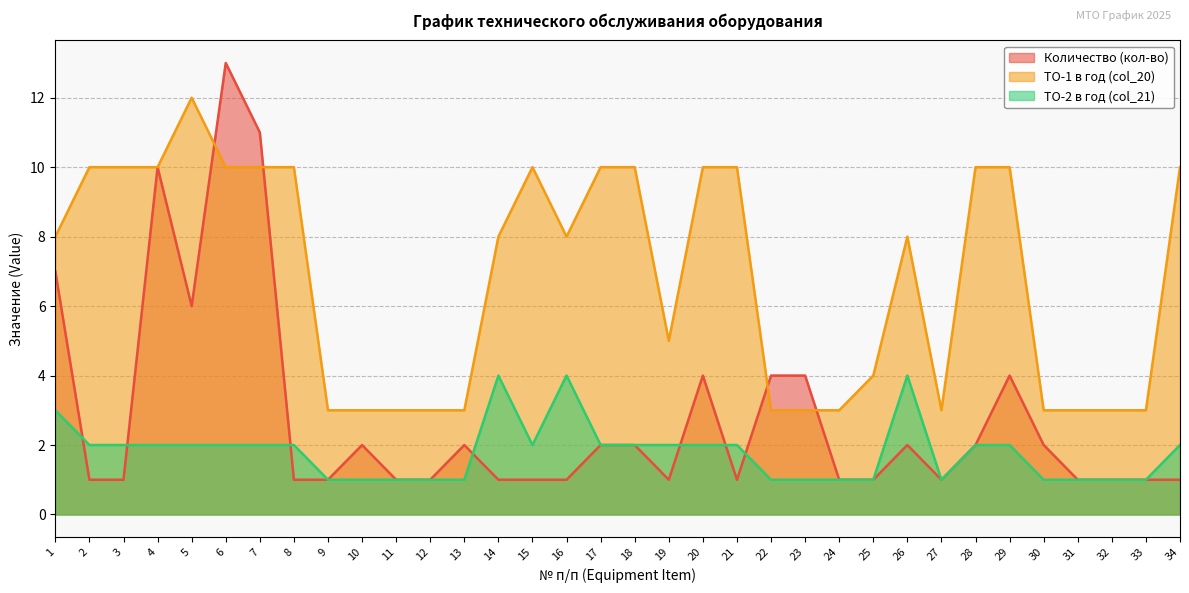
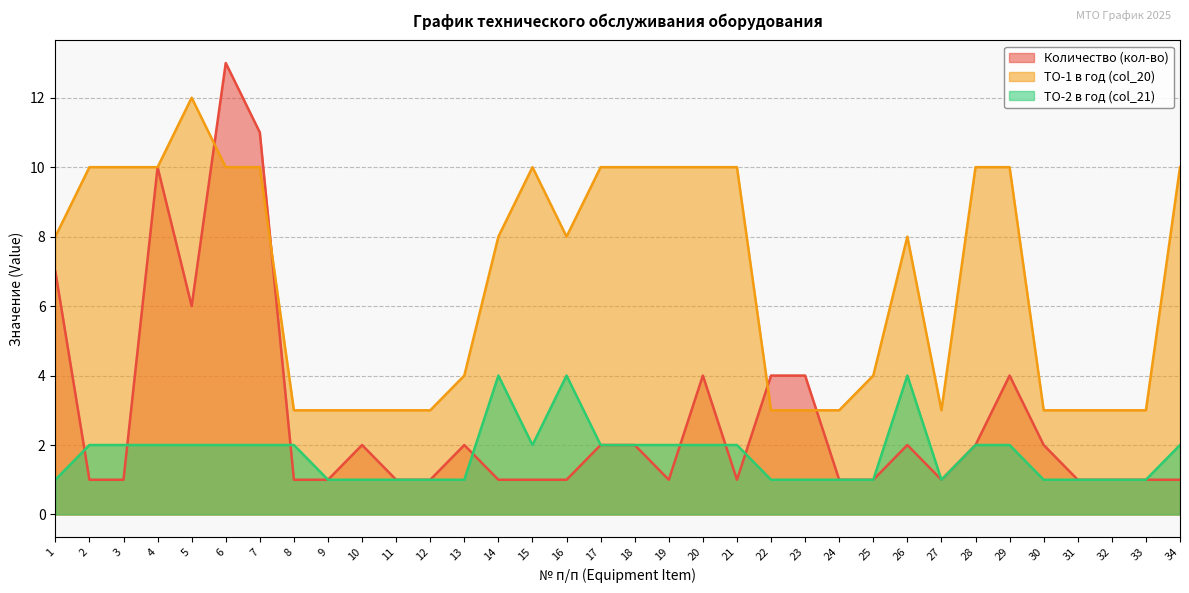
ТО-2 в год (col_21), 1: 3 -> 1
ТО-1 в год (col_20), 8: 10 -> 3
ТО-1 в год (col_20), 13: 3 -> 4
ТО-1 в год (col_20), 19: 5 -> 10
